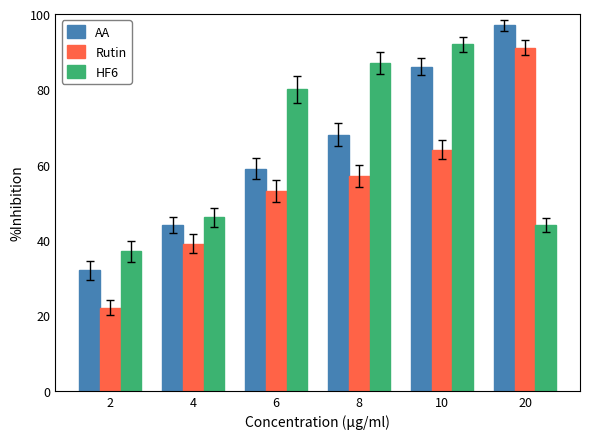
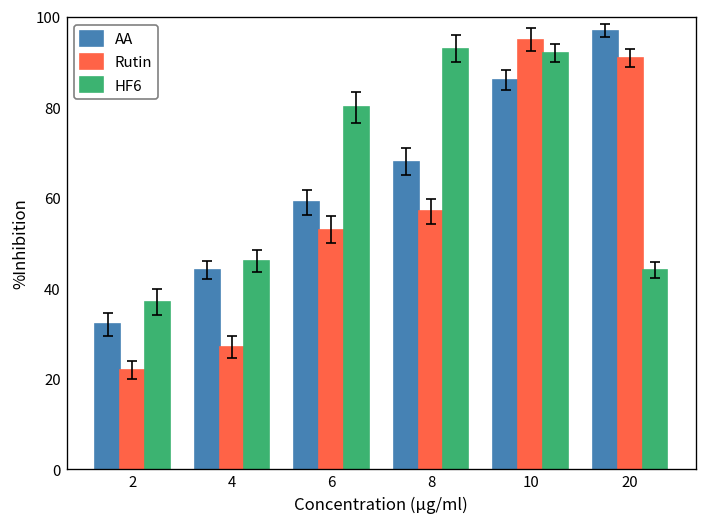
Rutin, 4: 39 -> 27
HF6, 8: 87 -> 93
Rutin, 10: 64 -> 95
